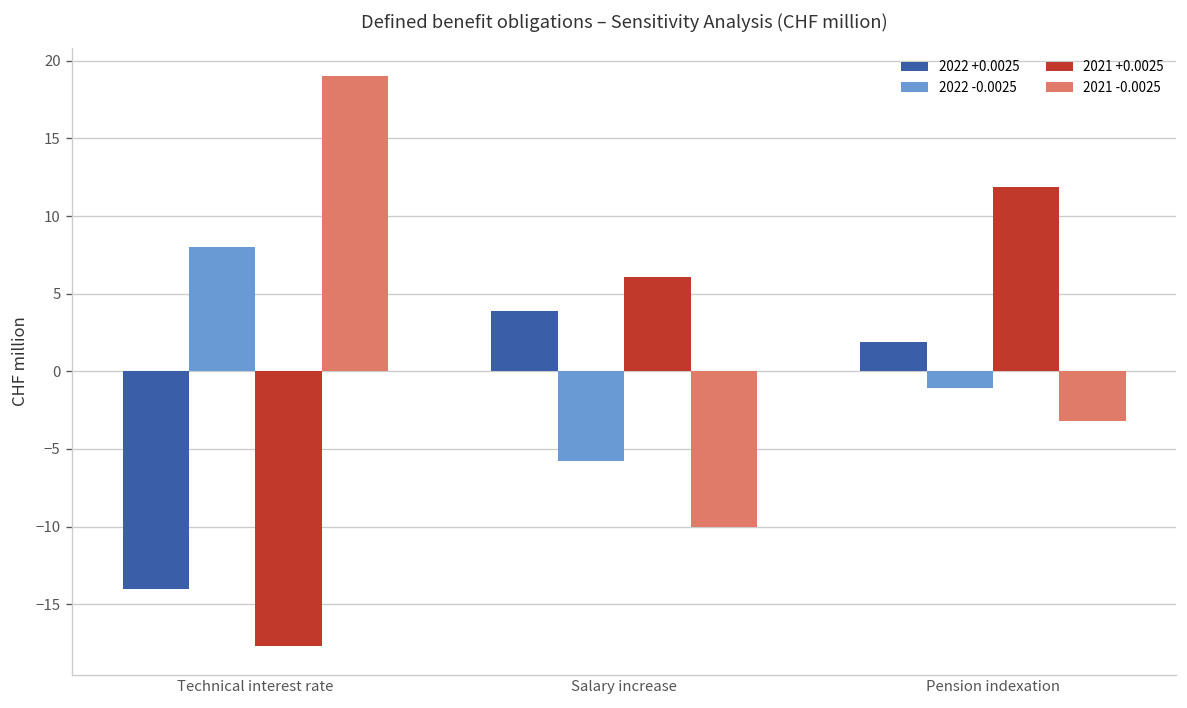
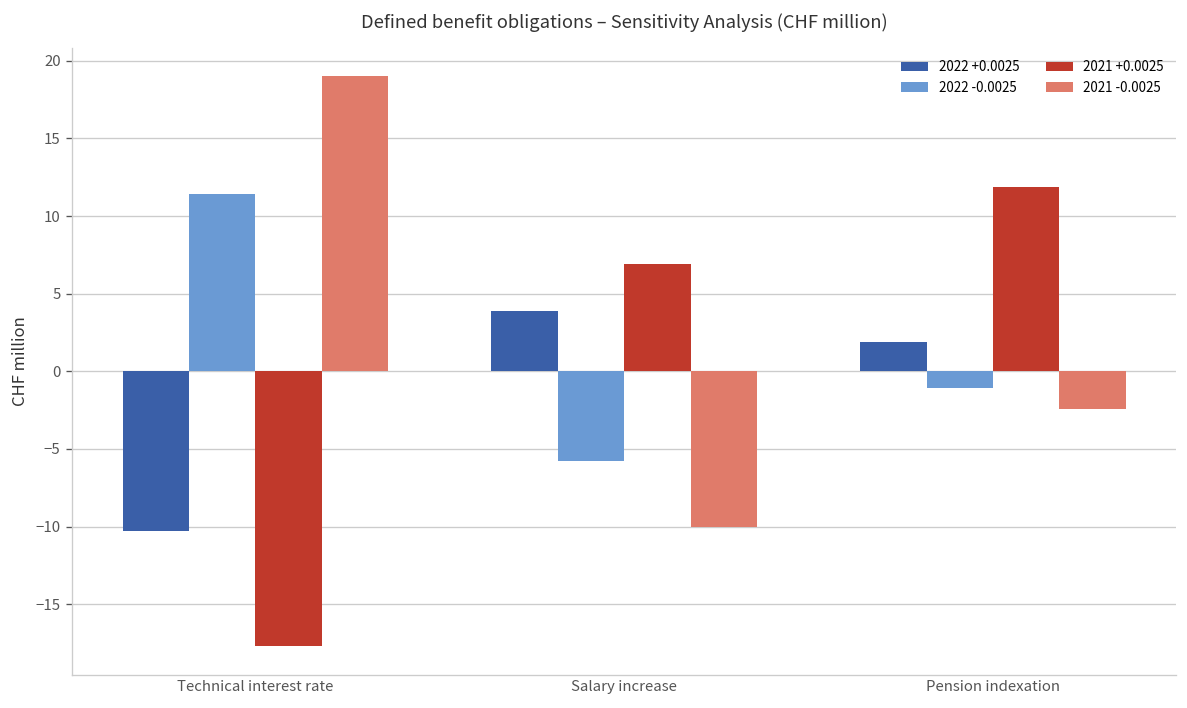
2022 +0.0025, Technical interest rate: -14.0 -> -10.3
2022 -0.0025, Technical interest rate: 8.0 -> 11.4
2021 +0.0025, Salary increase: 6.1 -> 6.9
2021 -0.0025, Pension indexation: -3.2 -> -2.4
